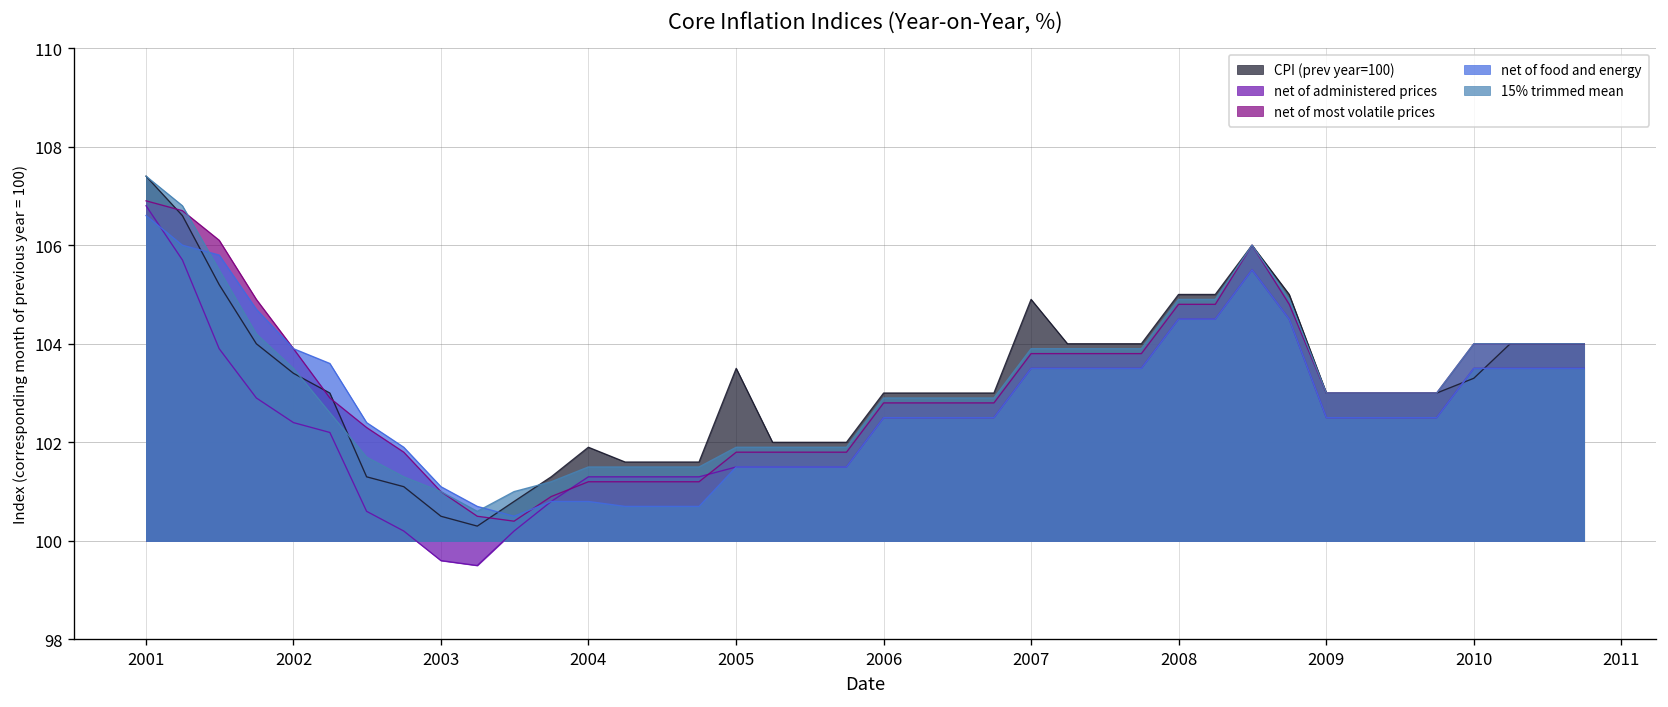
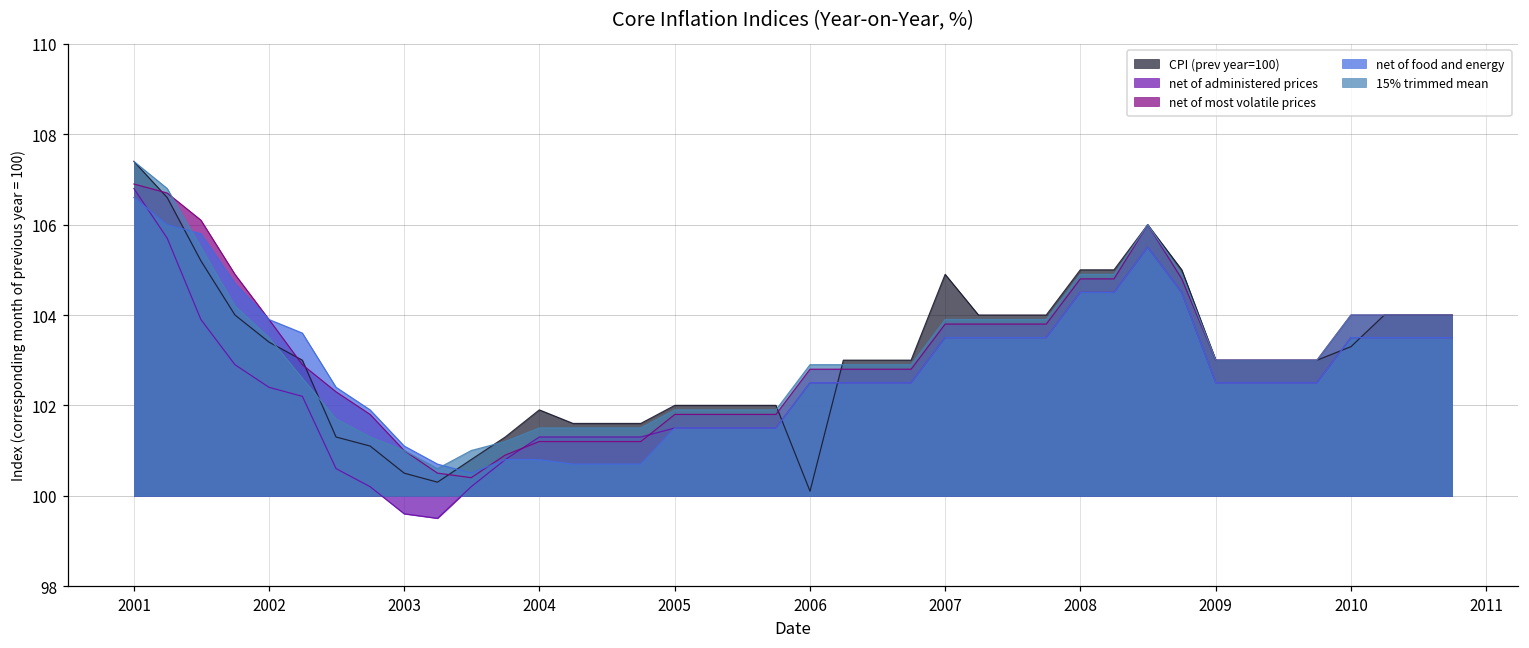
CPI (prev year=100), 2005: 103.5 -> 102.0
CPI (prev year=100), 2006: 103.0 -> 100.1
